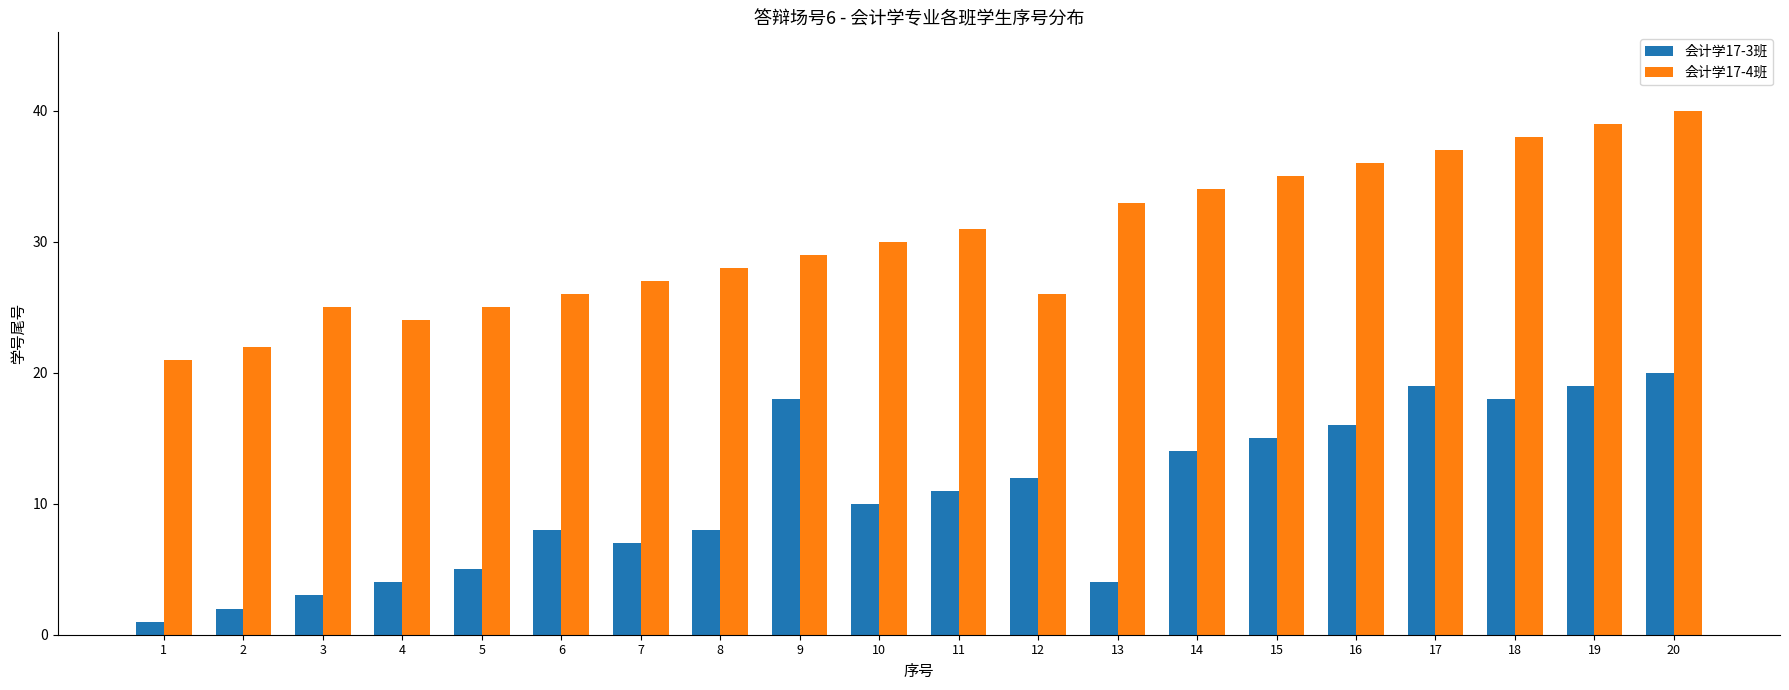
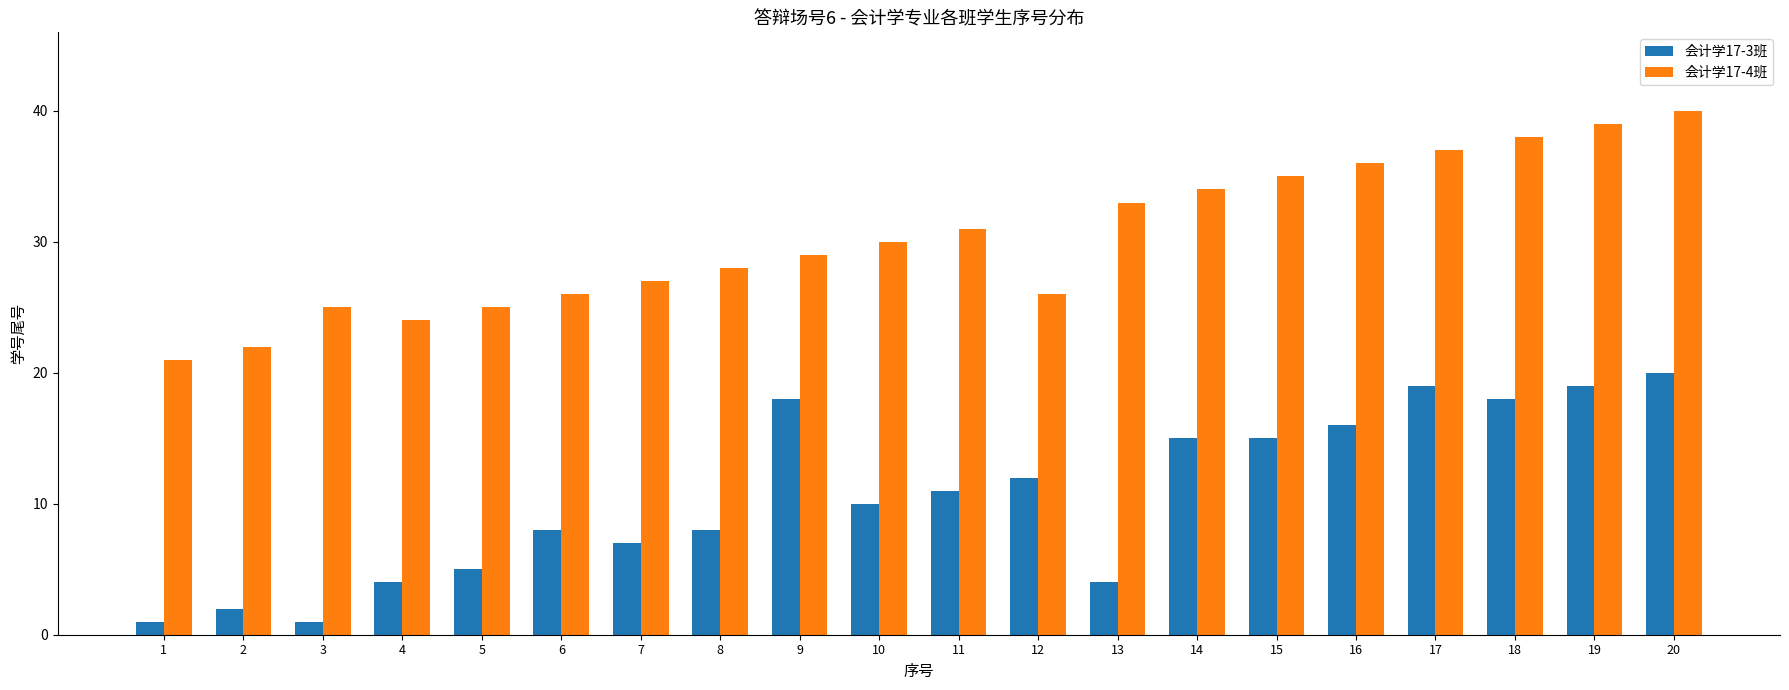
会计学17-3班, 3: 3 -> 1
会计学17-3班, 14: 14 -> 15
